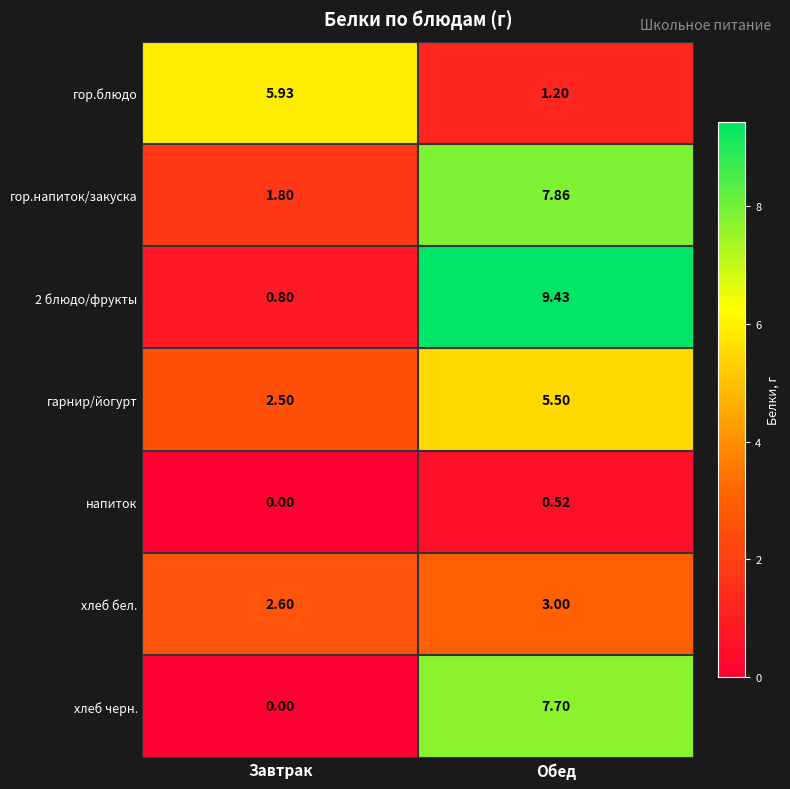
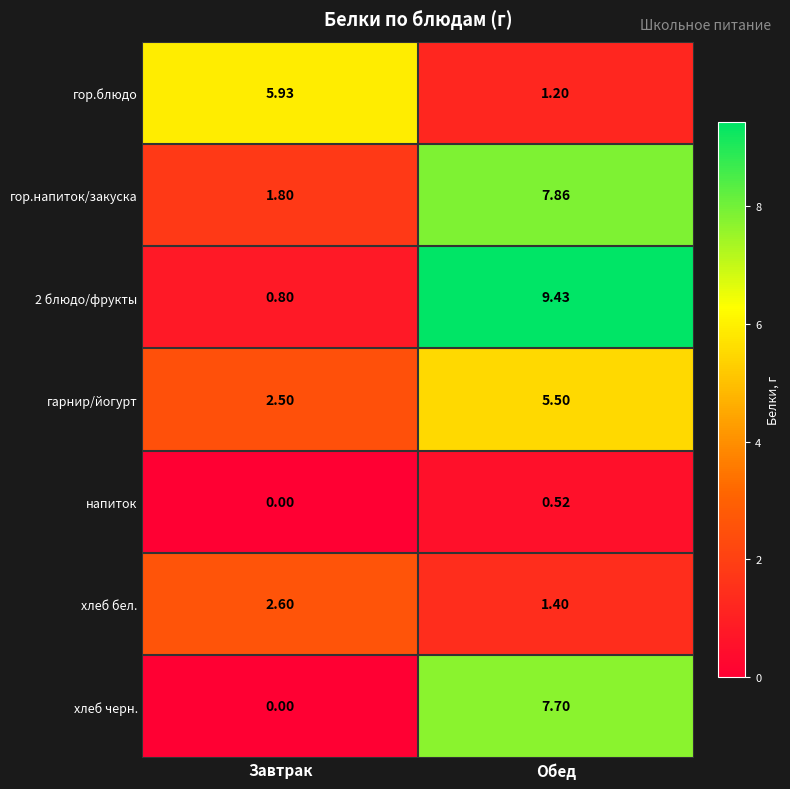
хлеб бел., Обед: 3.00 -> 1.40
